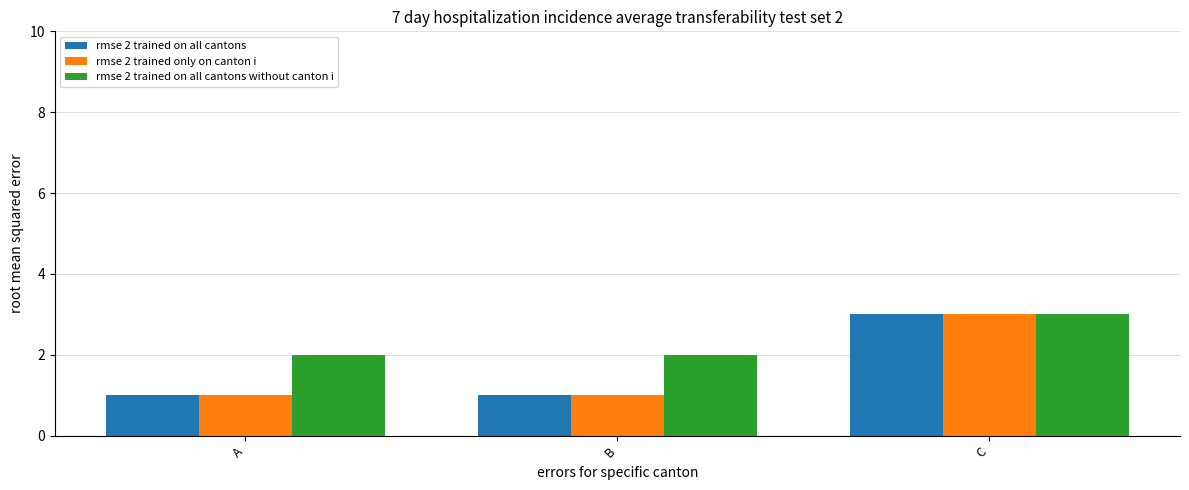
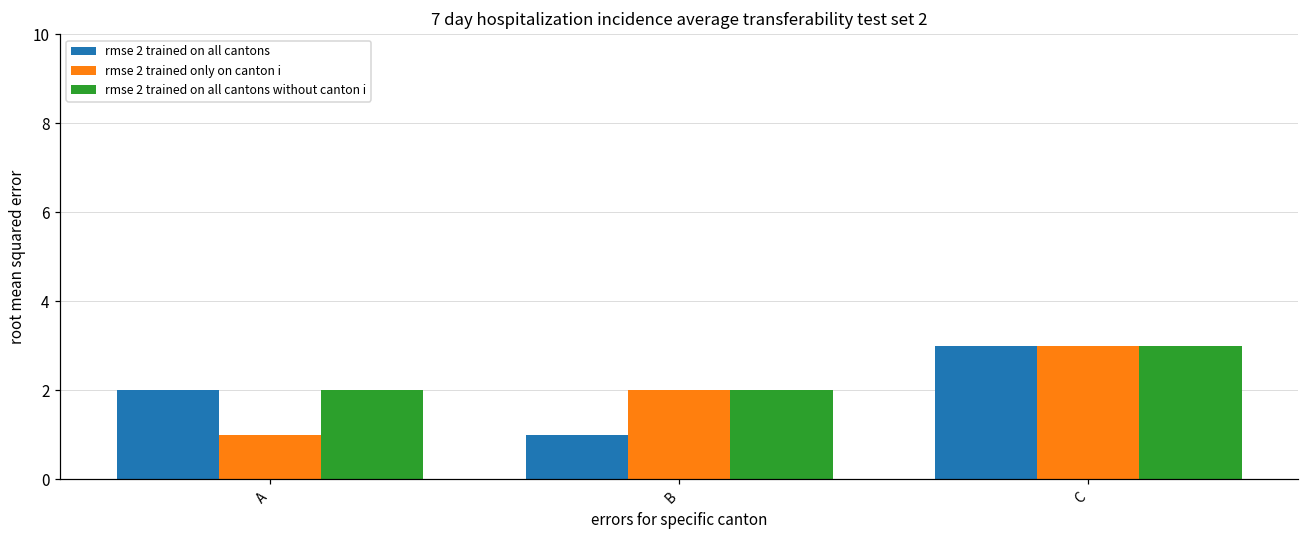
rmse 2 trained on all cantons, A: 1 -> 2
rmse 2 trained only on canton i, B: 1 -> 2
